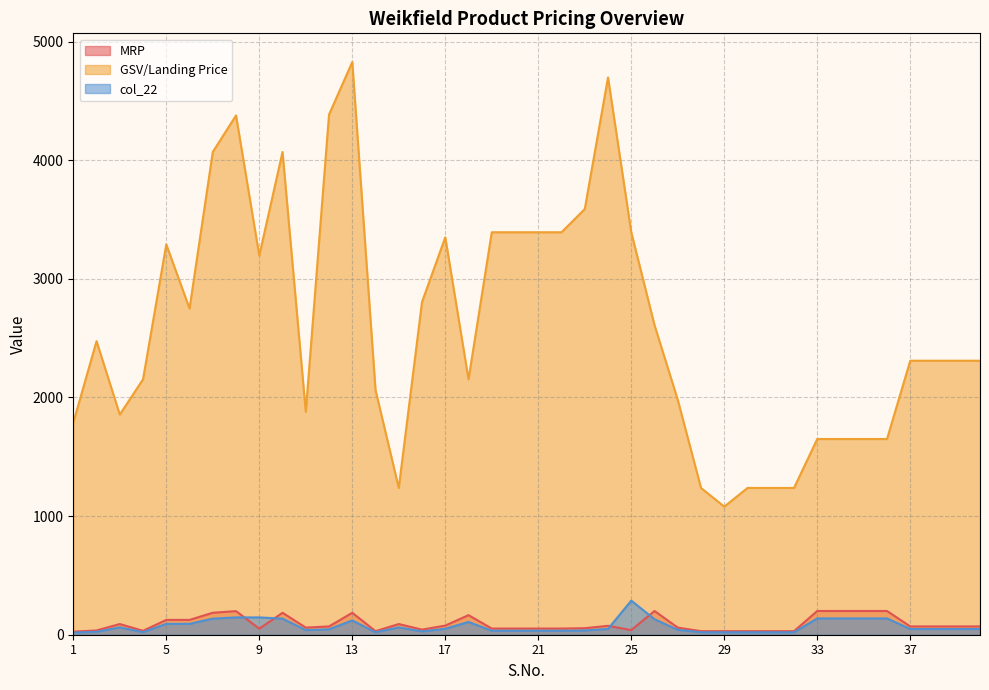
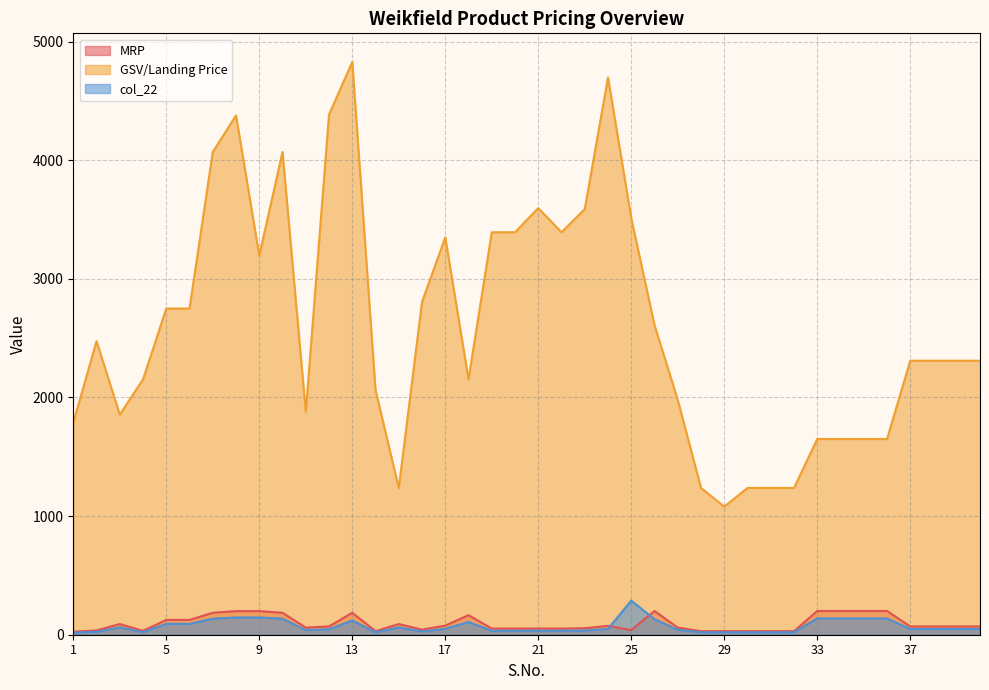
GSV/Landing Price, 5: 3290 -> 2750
MRP, 9: 50 -> 200
GSV/Landing Price, 21: 3390 -> 3600
GSV/Landing Price, 25: 3390 -> 3510
